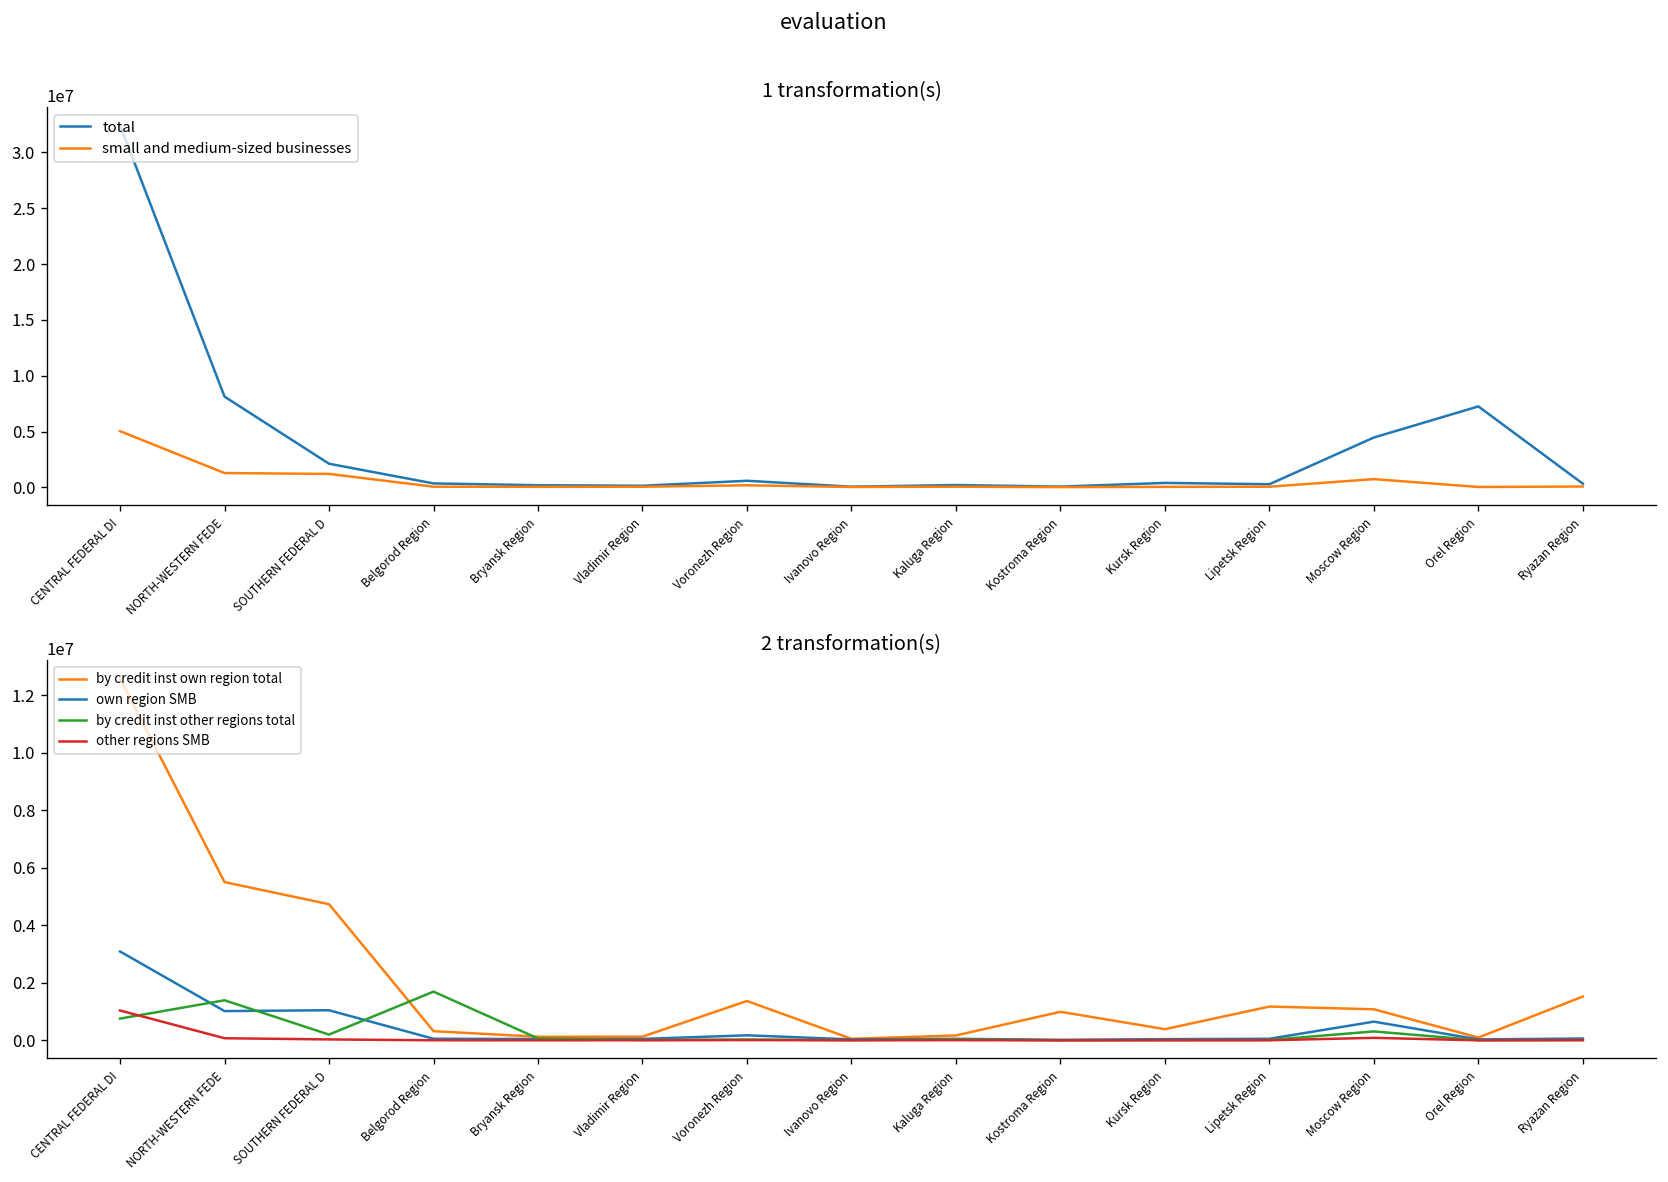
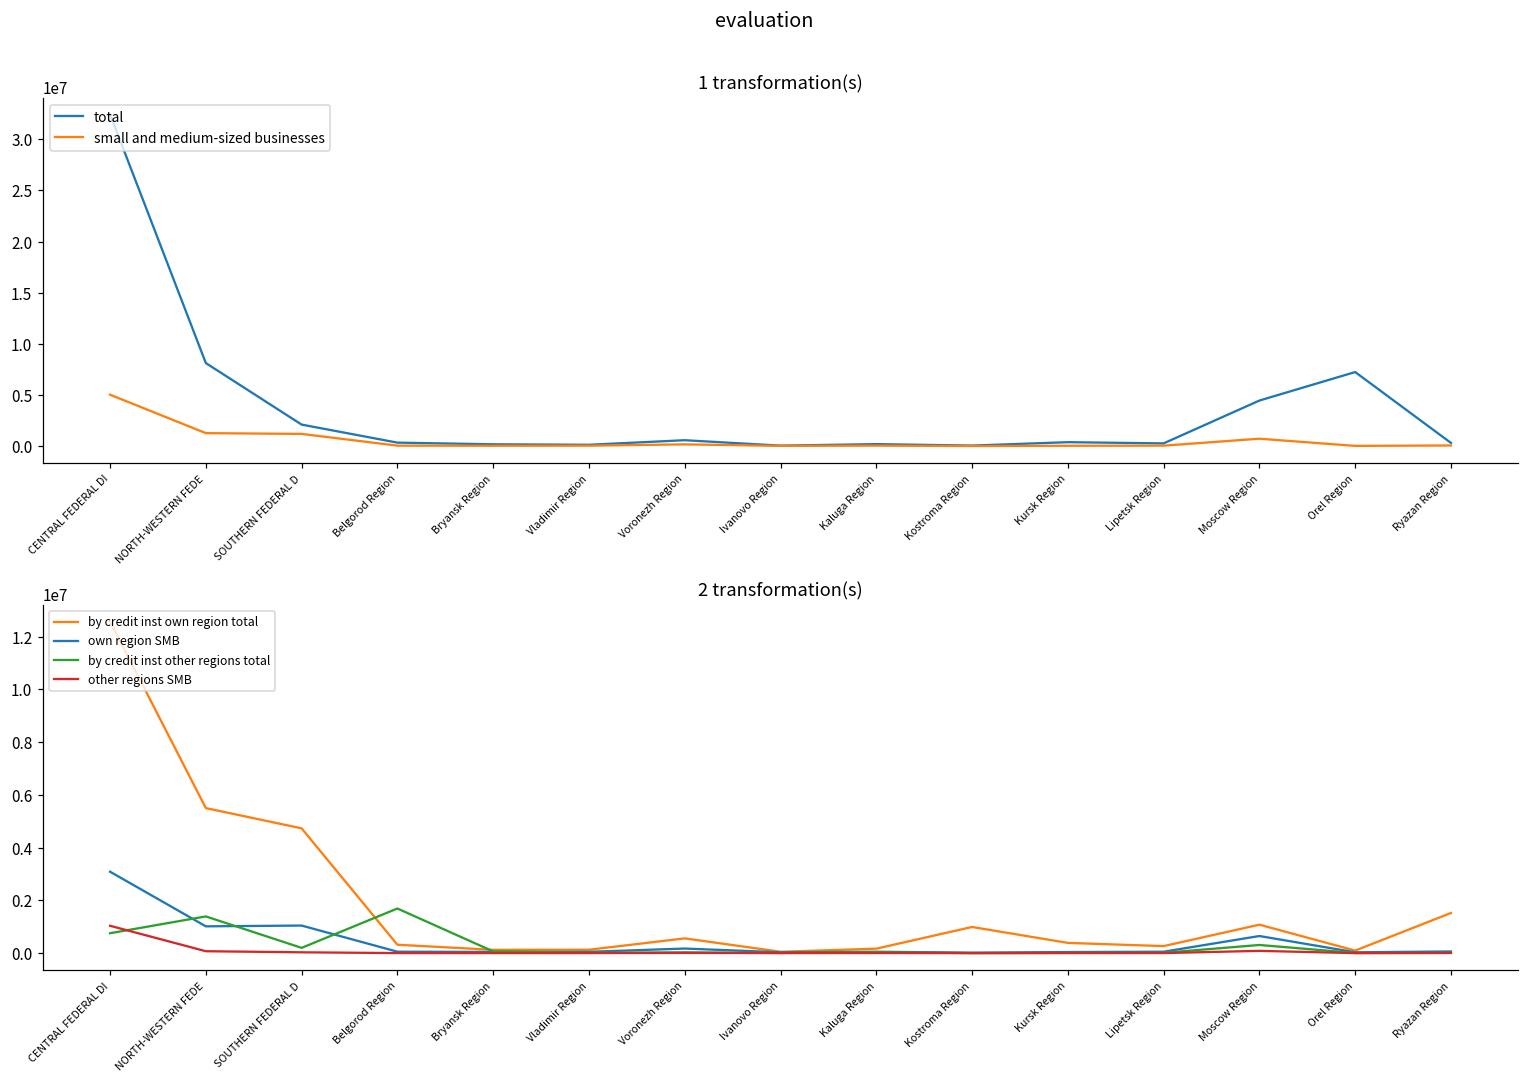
2 transformation(s), by credit inst own region total, Voronezh Region: 1400000 -> 600000
2 transformation(s), by credit inst own region total, Lipetsk Region: 1200000 -> 300000
